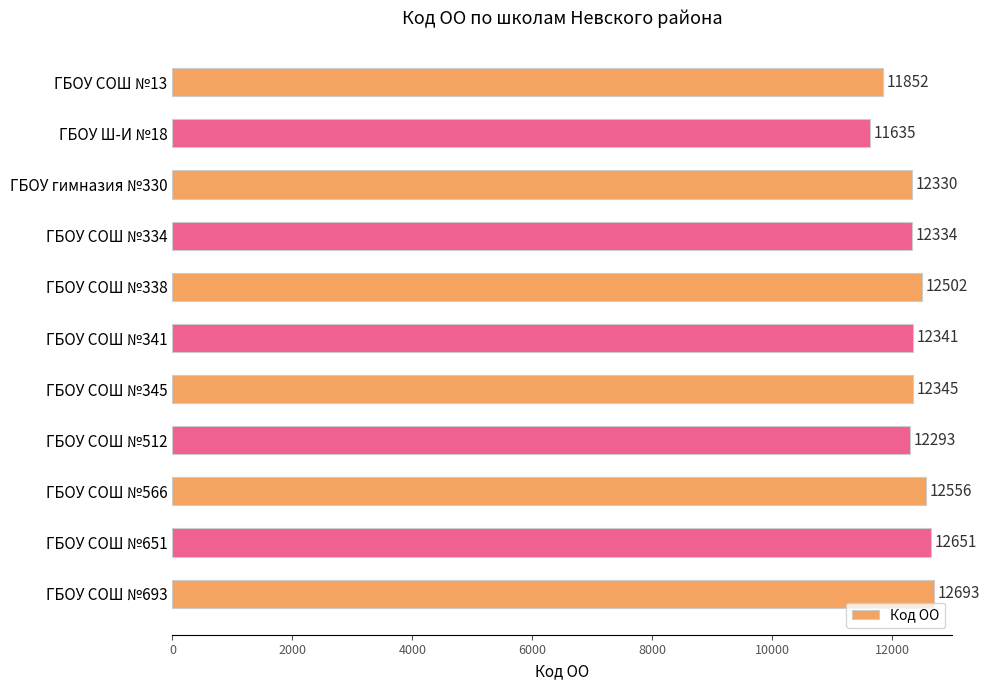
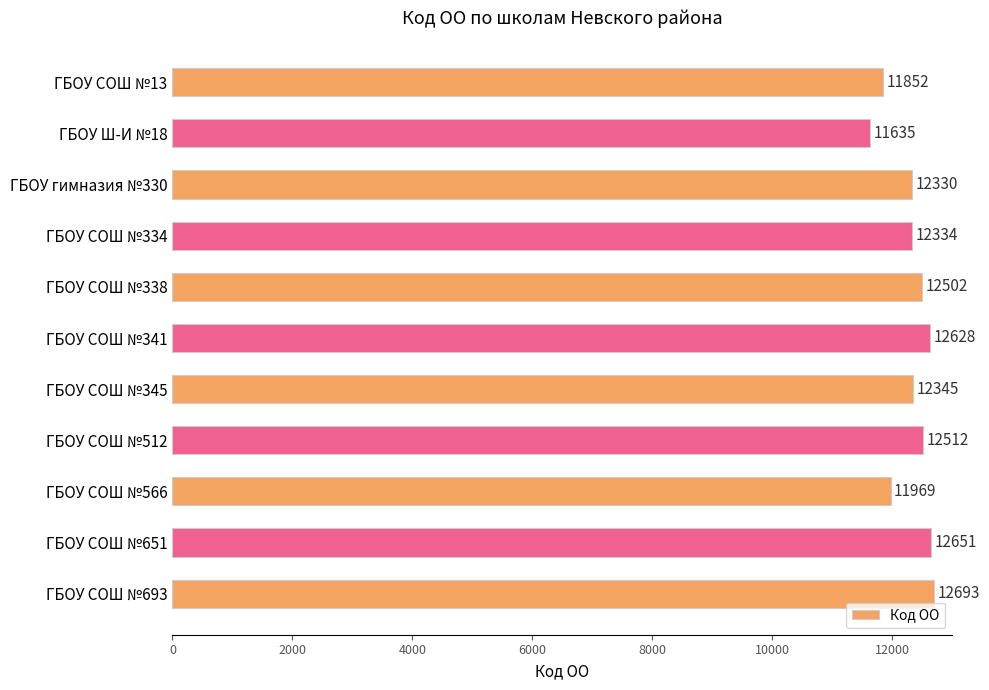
ГБОУ СОШ №341: 12341 -> 12628
ГБОУ СОШ №512: 12293 -> 12512
ГБОУ СОШ №566: 12556 -> 11969
